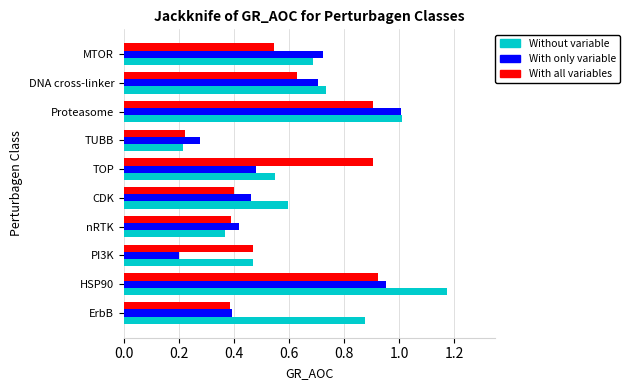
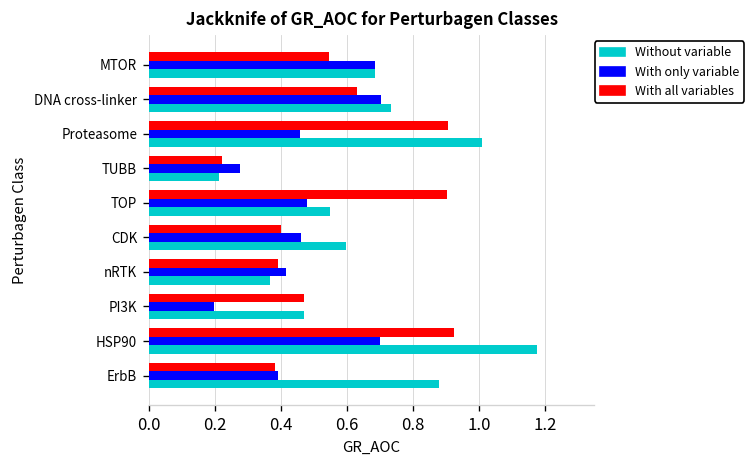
With only variable, MTOR: 0.72 -> 0.69
With only variable, Proteasome: 1.01 -> 0.46
With only variable, HSP90: 0.95 -> 0.70
